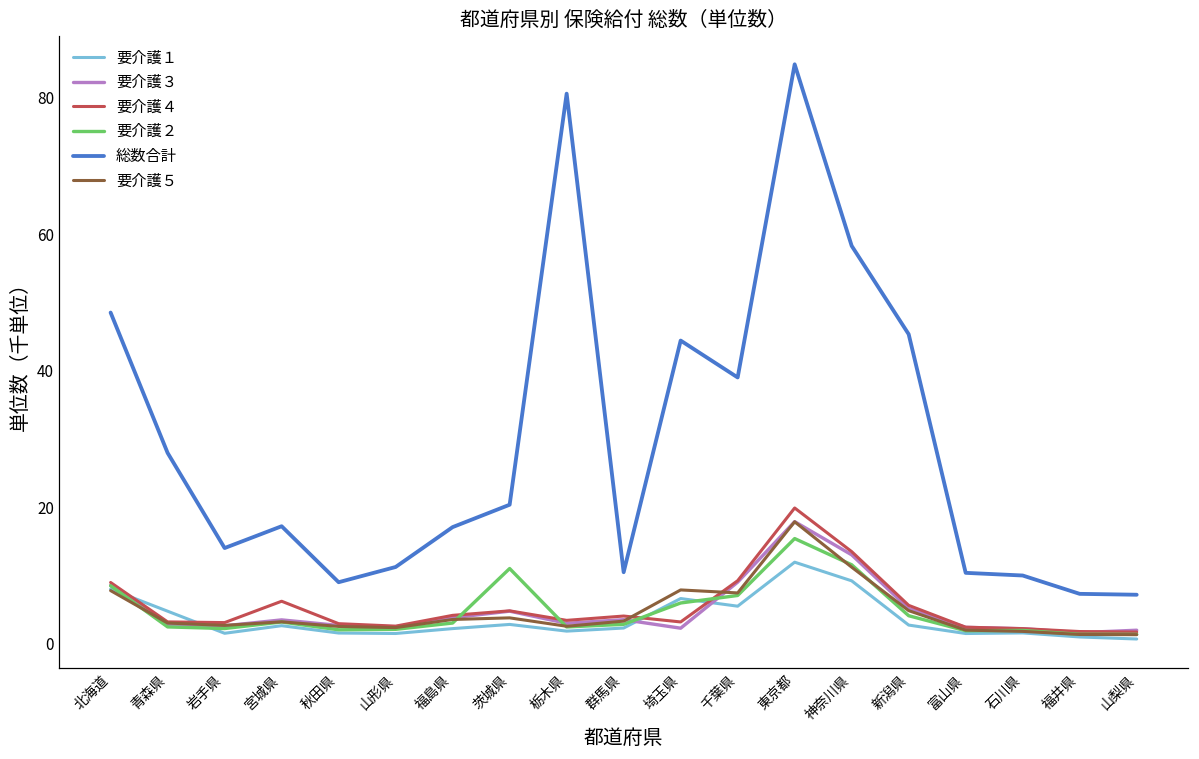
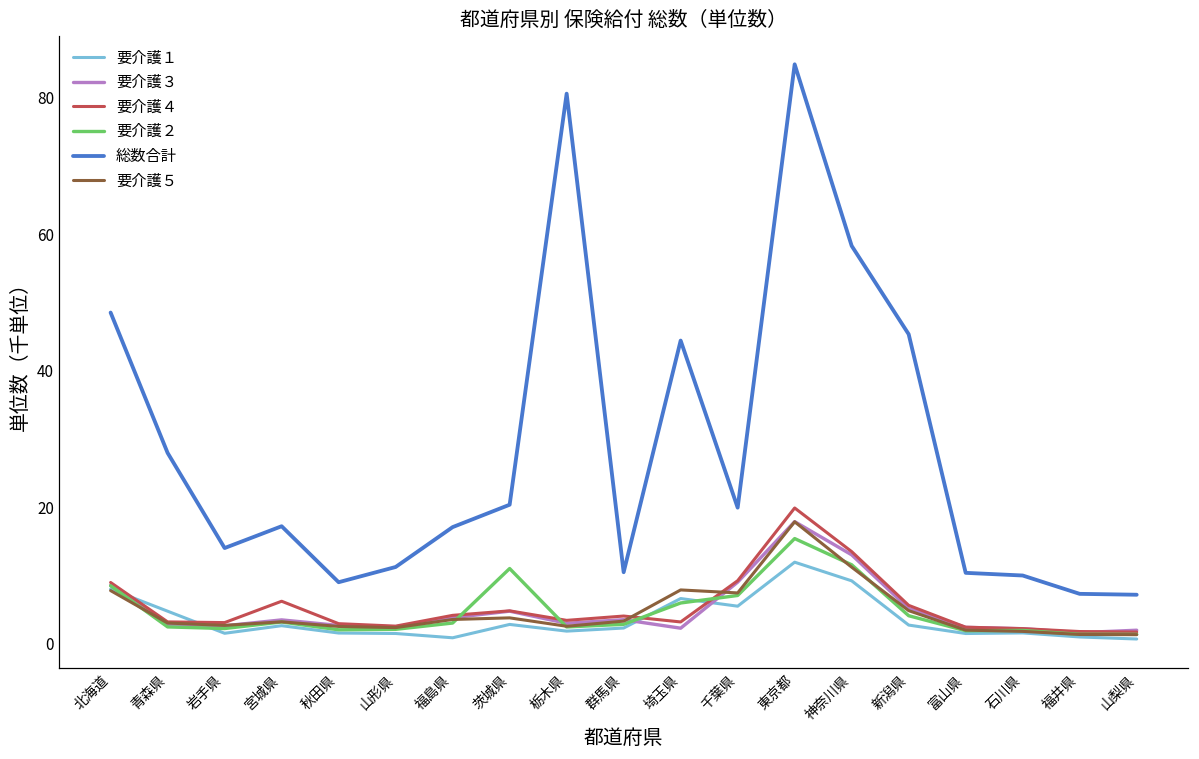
要介護１, 福島県: 2 -> 1
総数合計, 千葉県: 39 -> 20
